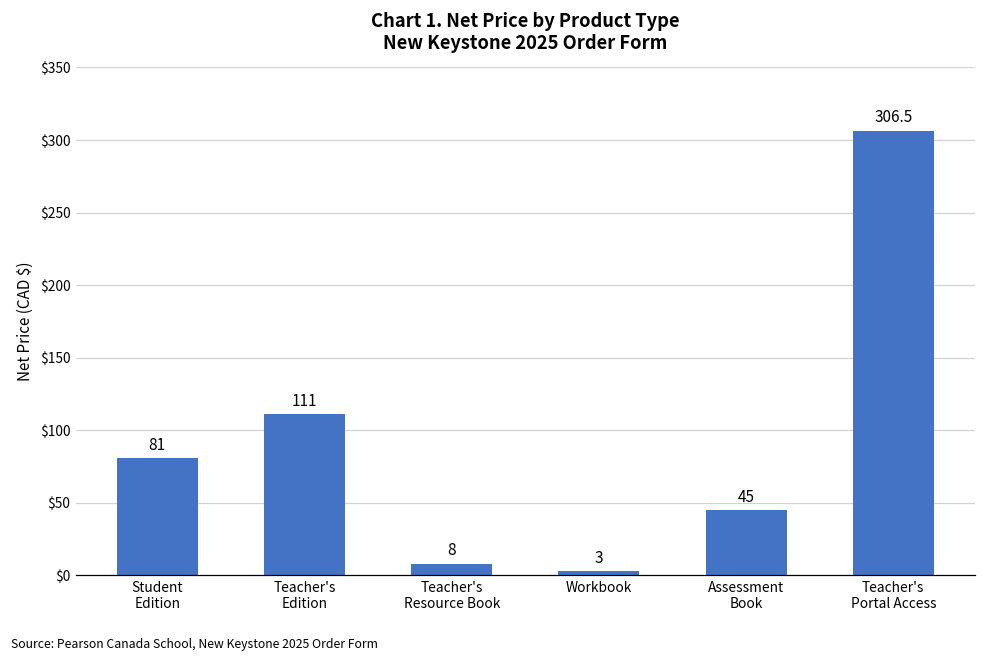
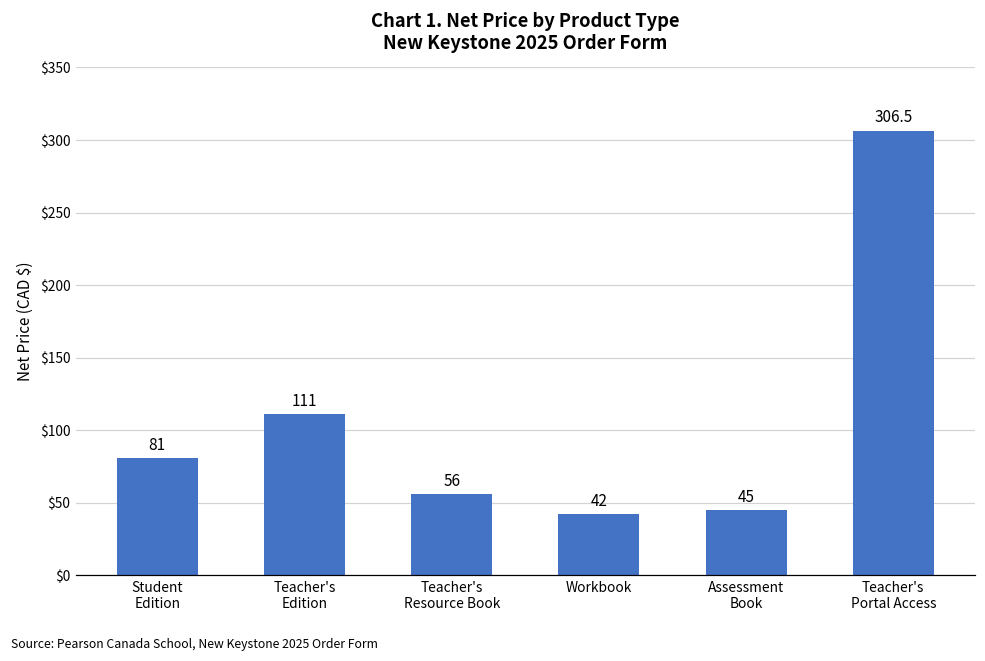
Teacher's Resource Book: 8 -> 56
Workbook: 3 -> 42
